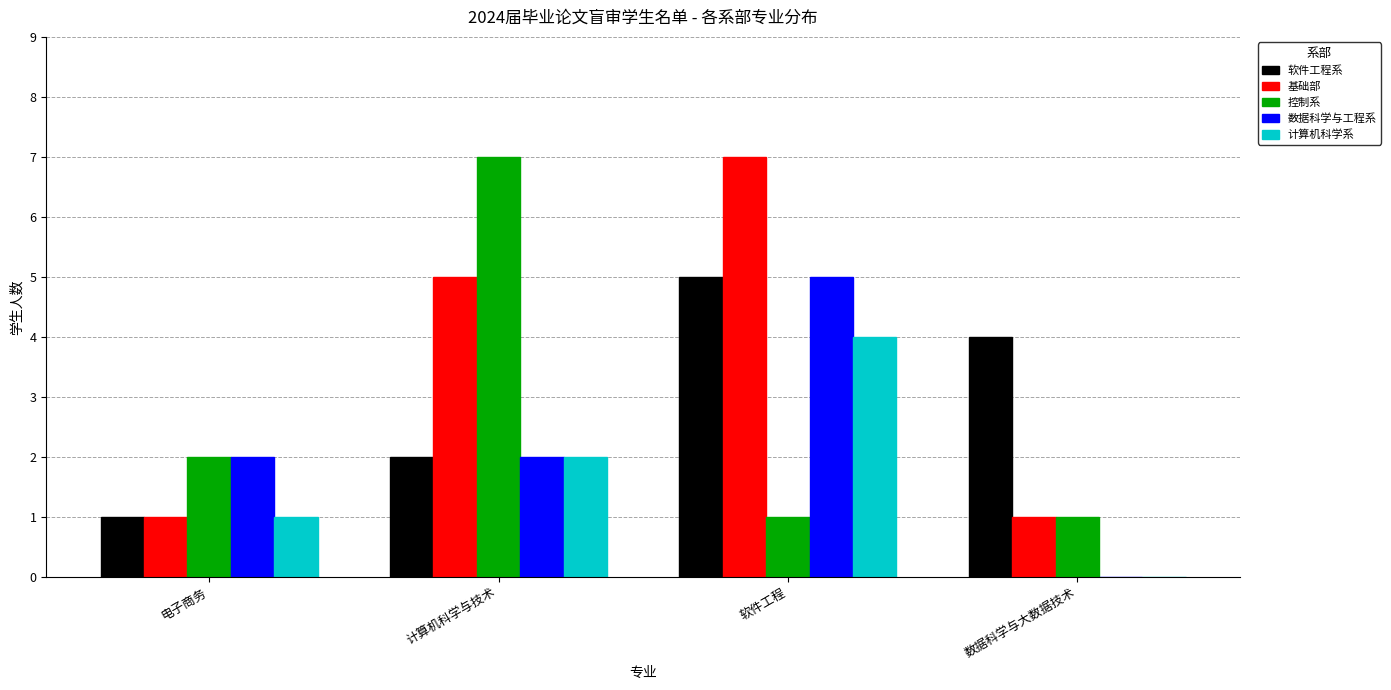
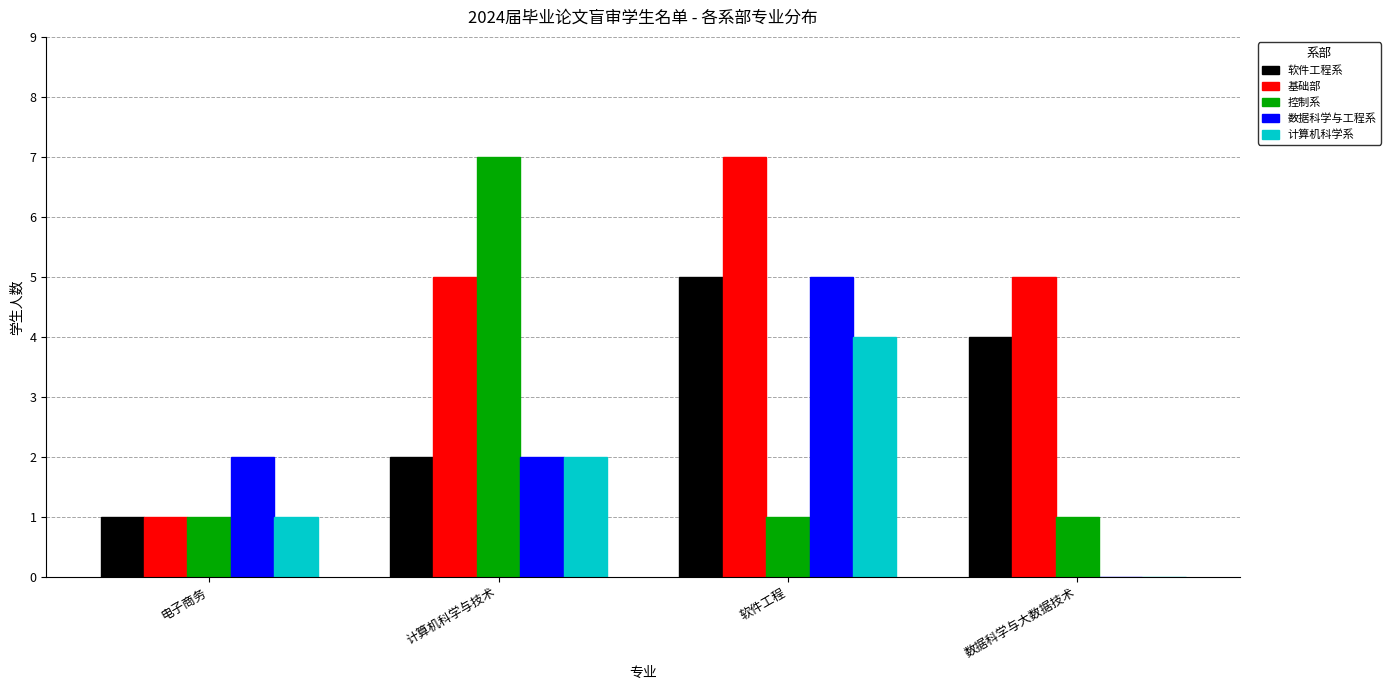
控制系, 电子商务: 2 -> 1
基础部, 数据科学与大数据技术: 1 -> 5
